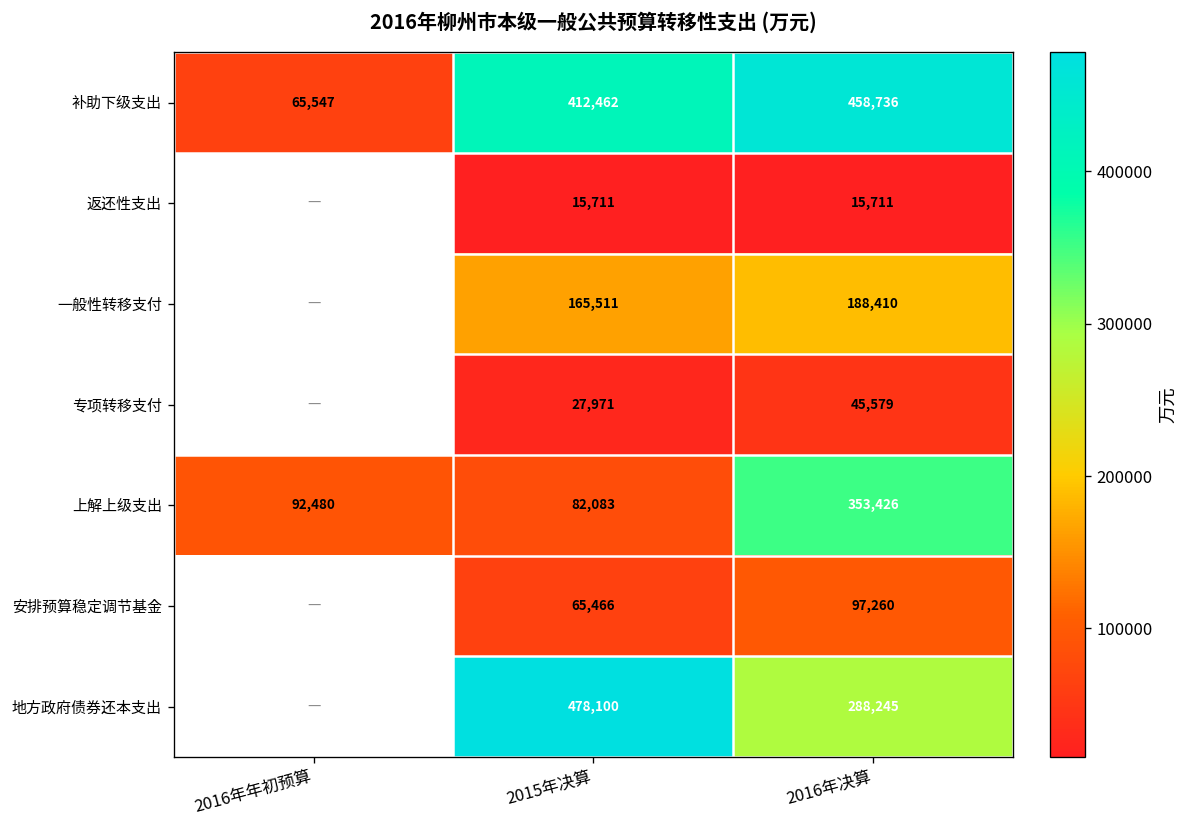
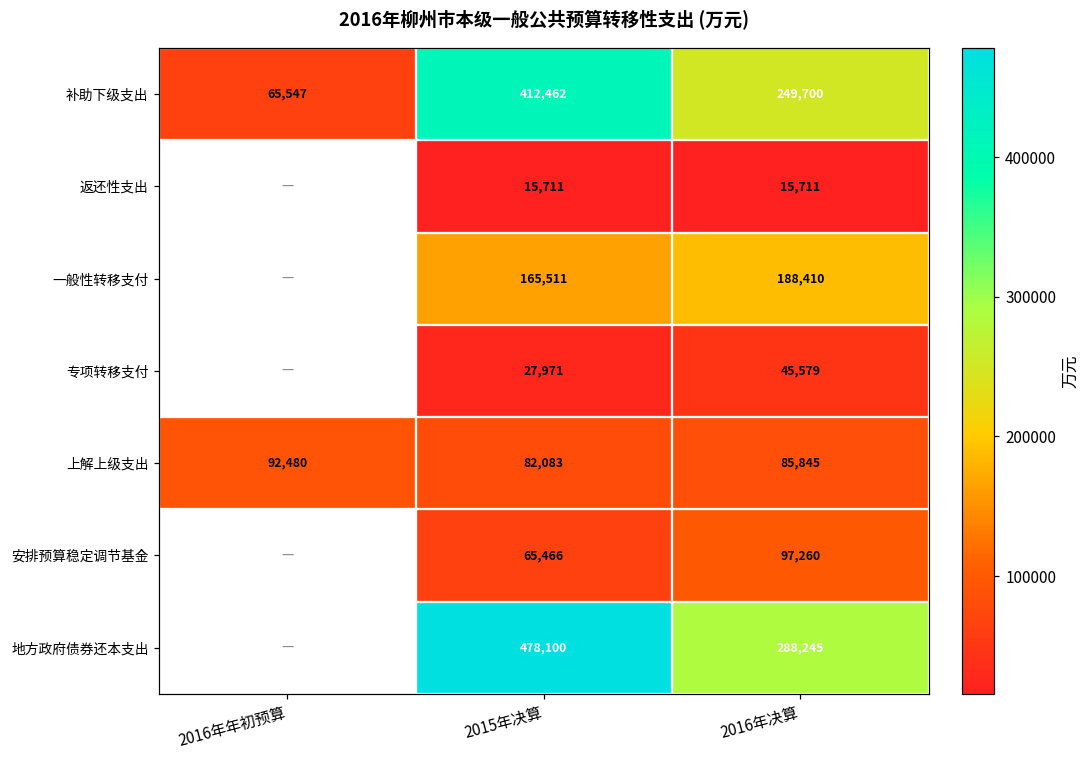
补助下级支出, 2016年决算: 458,736 -> 249,700
上解上级支出, 2016年决算: 353,426 -> 85,845
